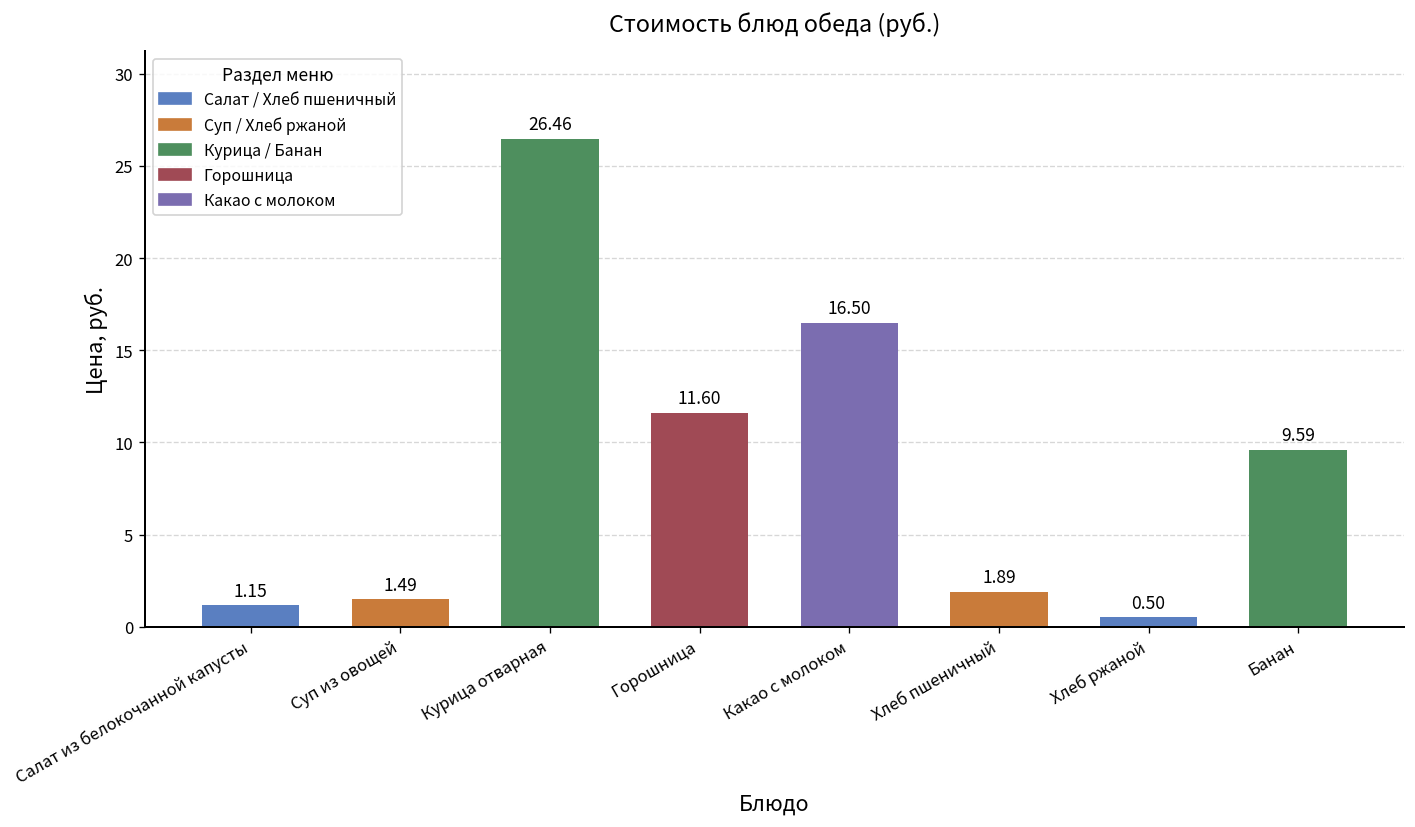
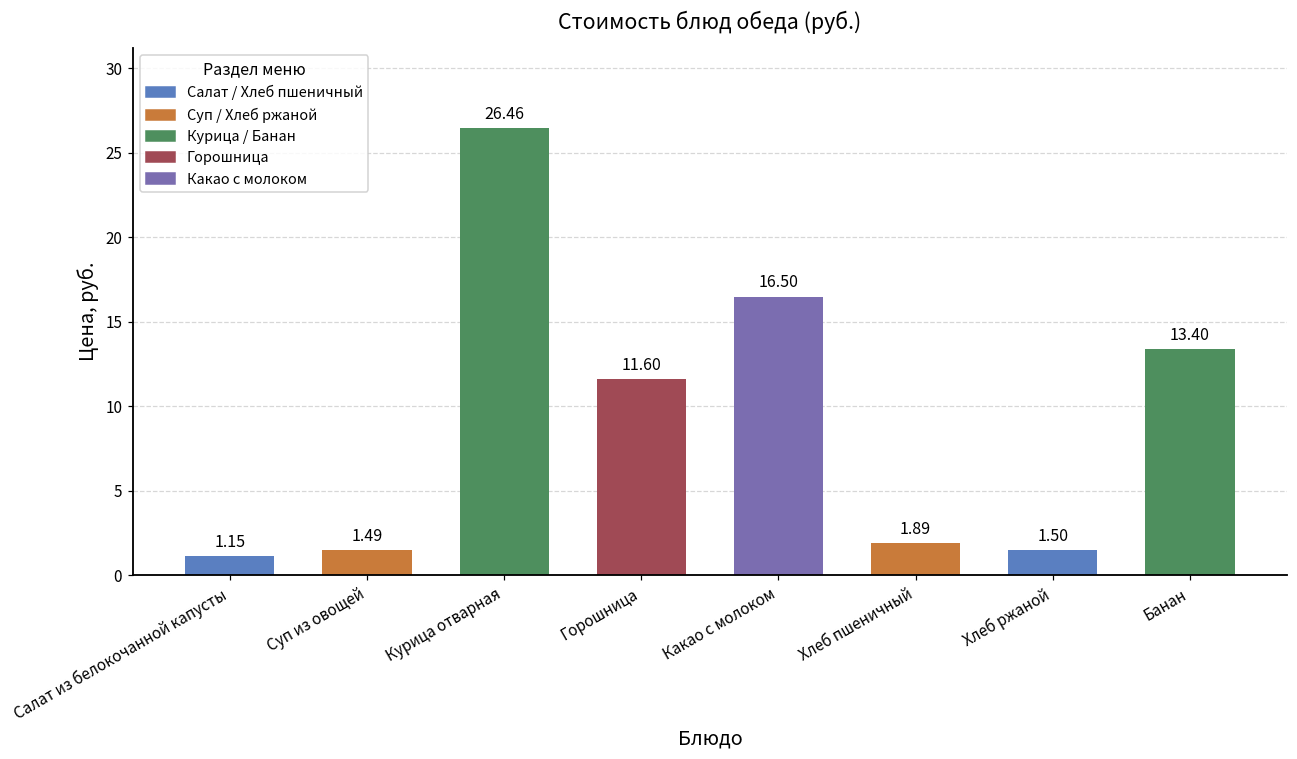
Хлеб ржаной: 0.50 -> 1.50
Банан: 9.59 -> 13.40
